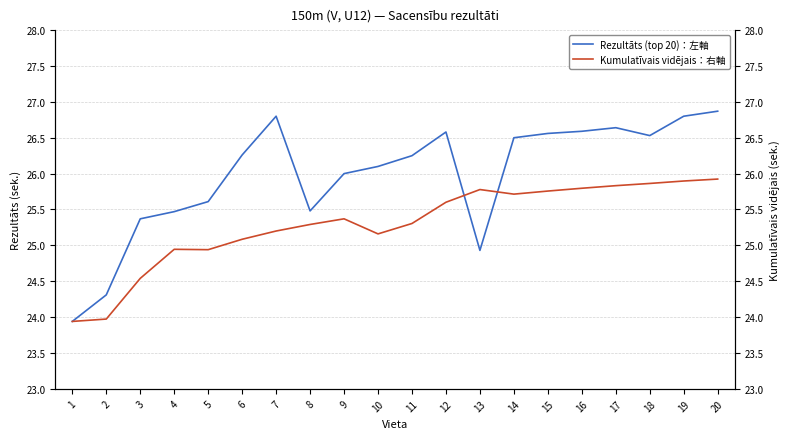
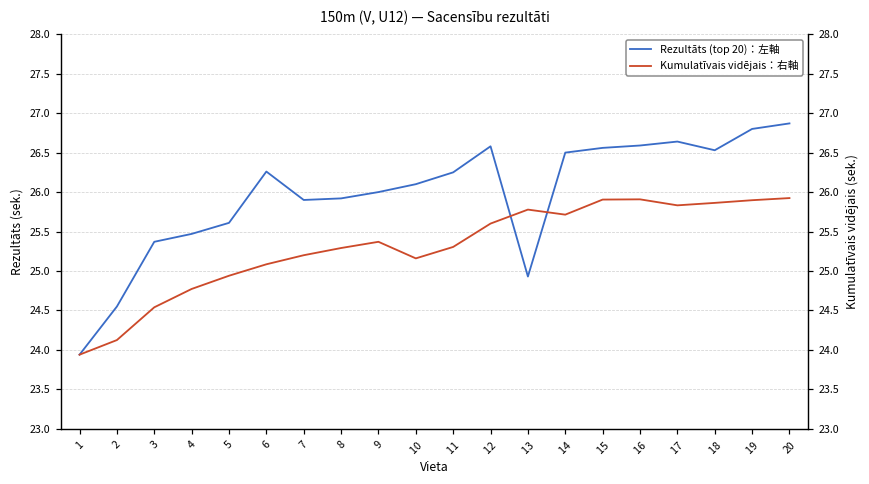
Rezultāts (top 20)：左軸, 2: 24.3 -> 24.6
Rezultāts (top 20)：左軸, 7: 26.8 -> 25.9
Rezultāts (top 20)：左軸, 8: 25.5 -> 25.9
Kumulatīvais vidējais：右軸, 2: 24.0 -> 24.1
Kumulatīvais vidējais：右軸, 4: 24.9 -> 24.8
Kumulatīvais vidējais：右軸, 15: 25.8 -> 25.9
Kumulatīvais vidējais：右軸, 16: 25.8 -> 25.9
